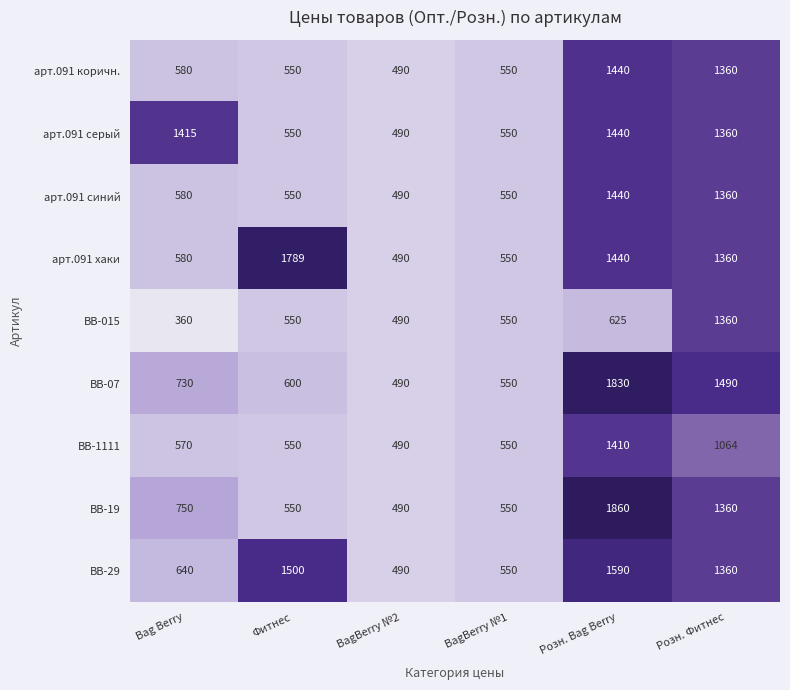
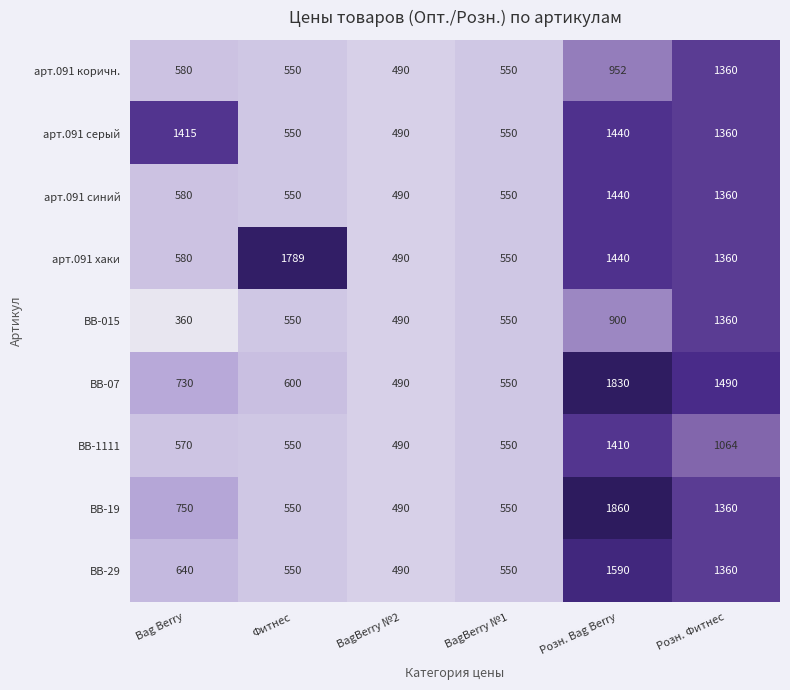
арт.091 коричн., Розн. Bag Berry: 1440 -> 952
BB-015, Розн. Bag Berry: 625 -> 900
BB-29, Фитнес: 1500 -> 550
